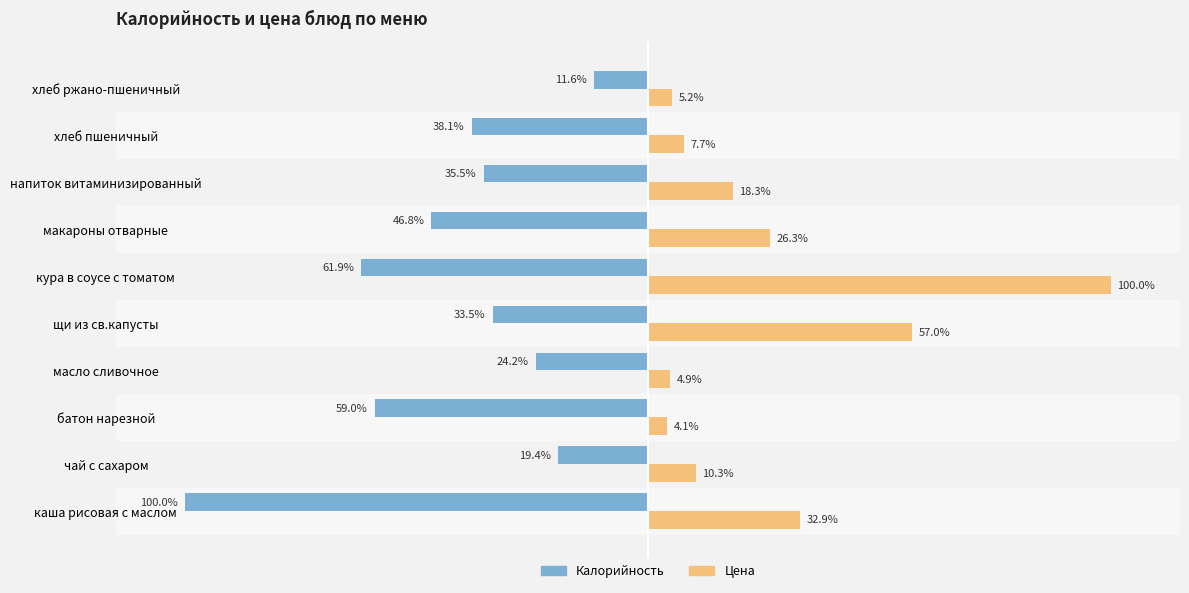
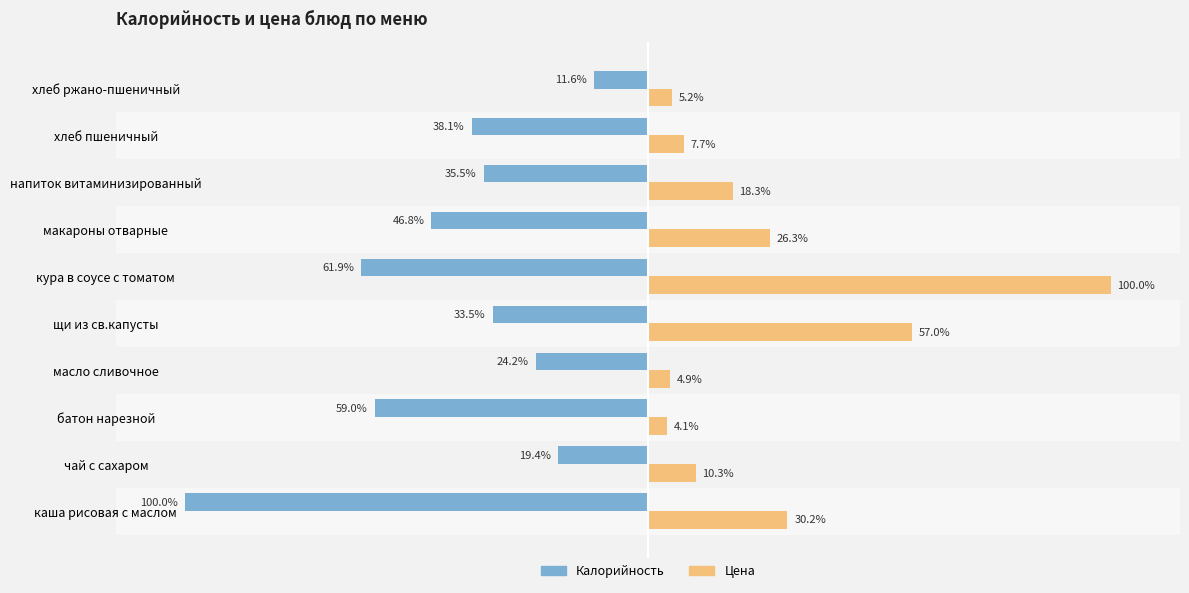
Цена, каша рисовая с маслом: 32.9% -> 30.2%
